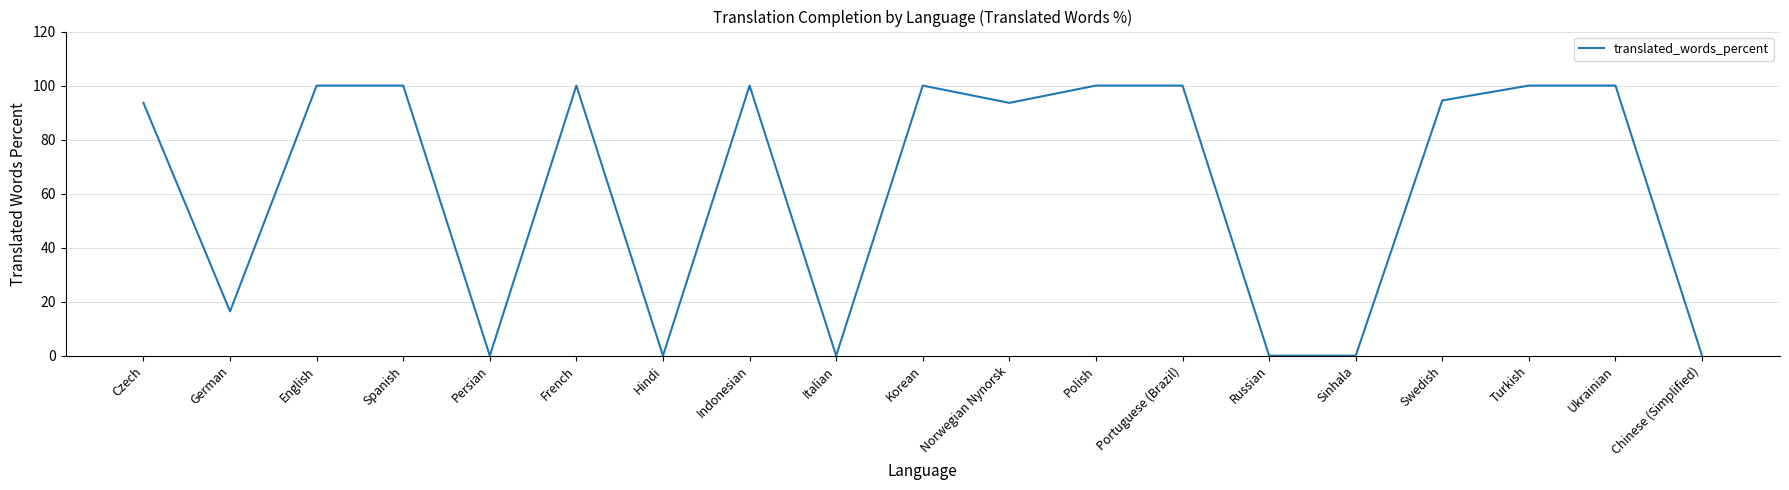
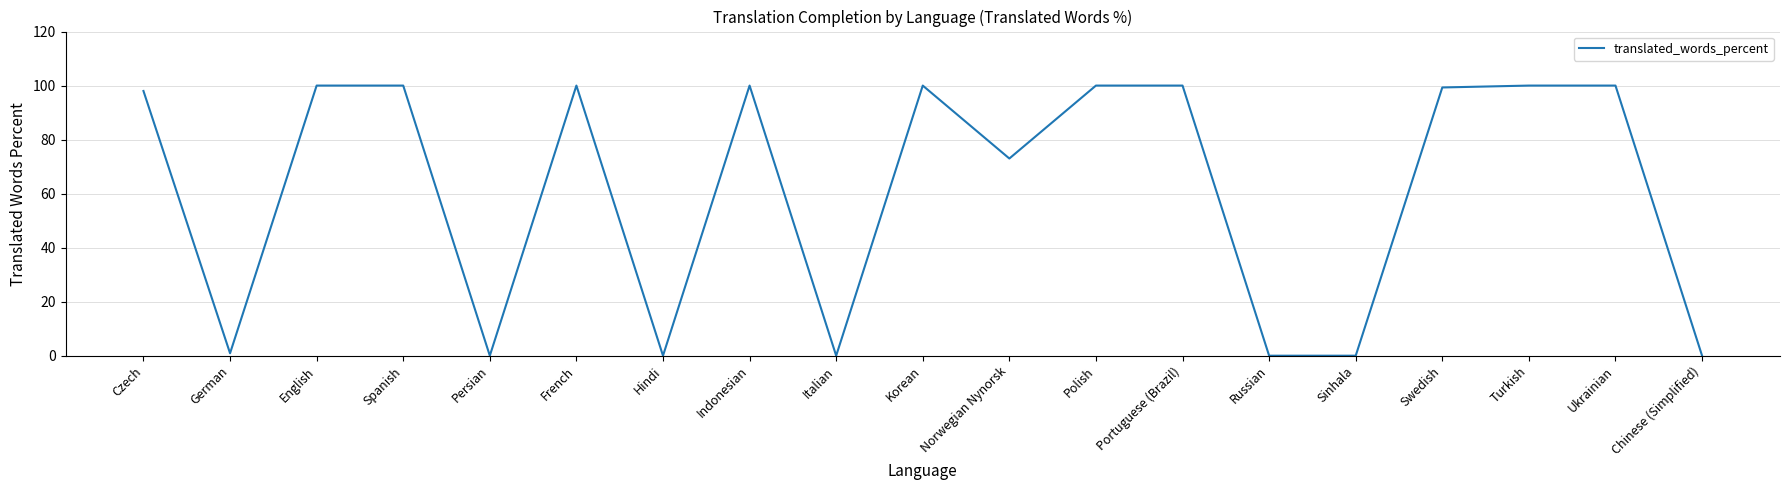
Czech: 94 -> 98
German: 16 -> 1
Norwegian Nynorsk: 94 -> 73
Swedish: 95 -> 99
